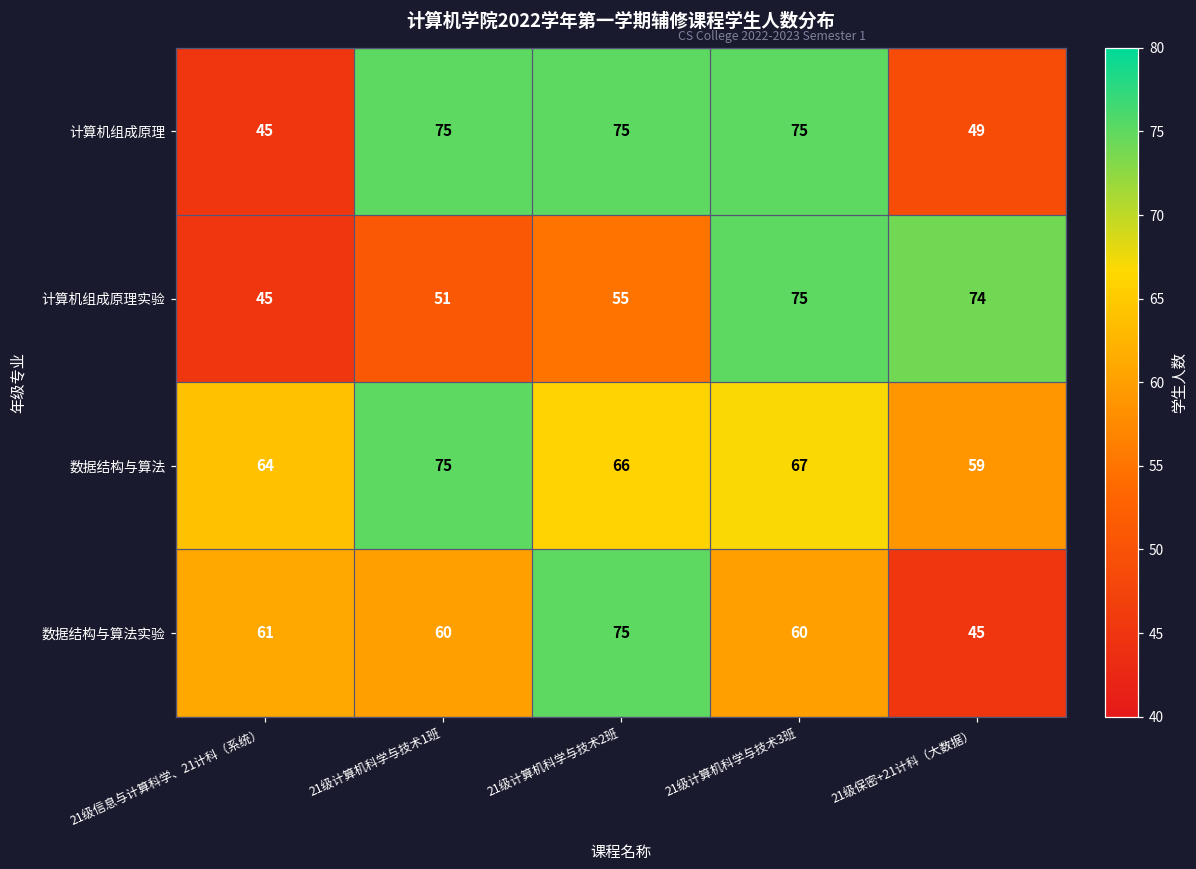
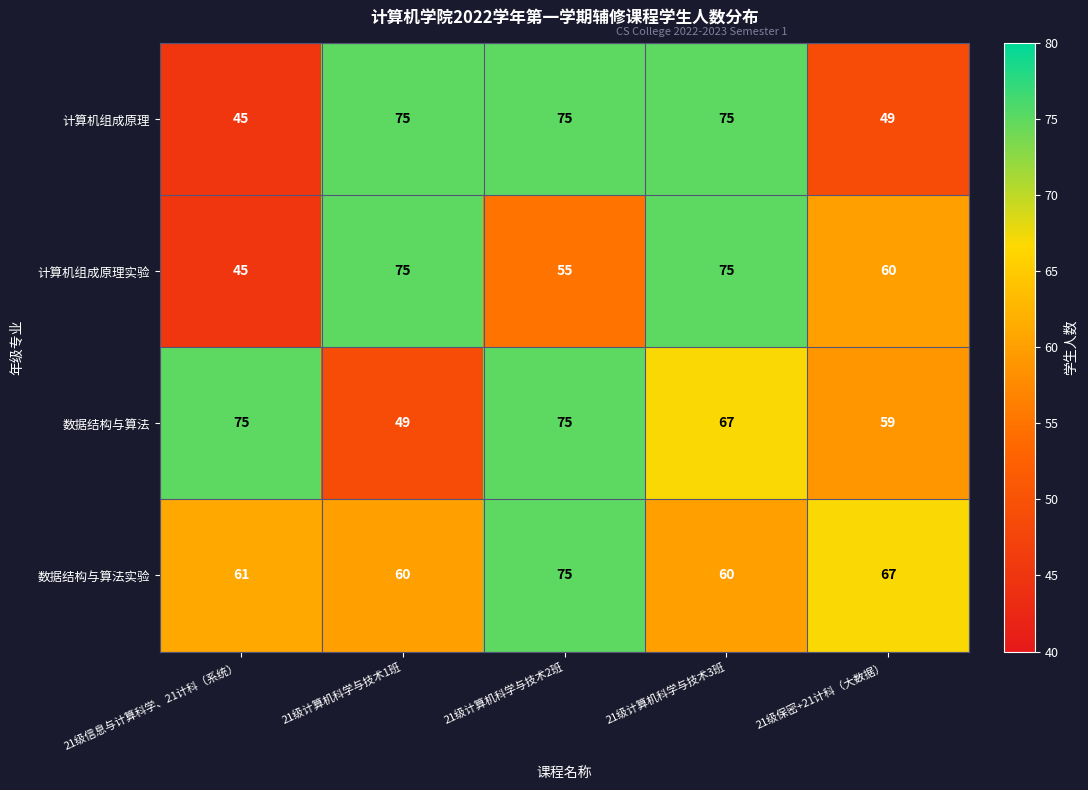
计算机组成原理实验, 21级计算机科学与技术1班: 51 -> 75
计算机组成原理实验, 21级保密+21计科（大数据）: 74 -> 60
数据结构与算法, 21级信息与计算科学、21计科（系统）: 64 -> 75
数据结构与算法, 21级计算机科学与技术1班: 75 -> 49
数据结构与算法, 21级计算机科学与技术2班: 66 -> 75
数据结构与算法实验, 21级保密+21计科（大数据）: 45 -> 67
